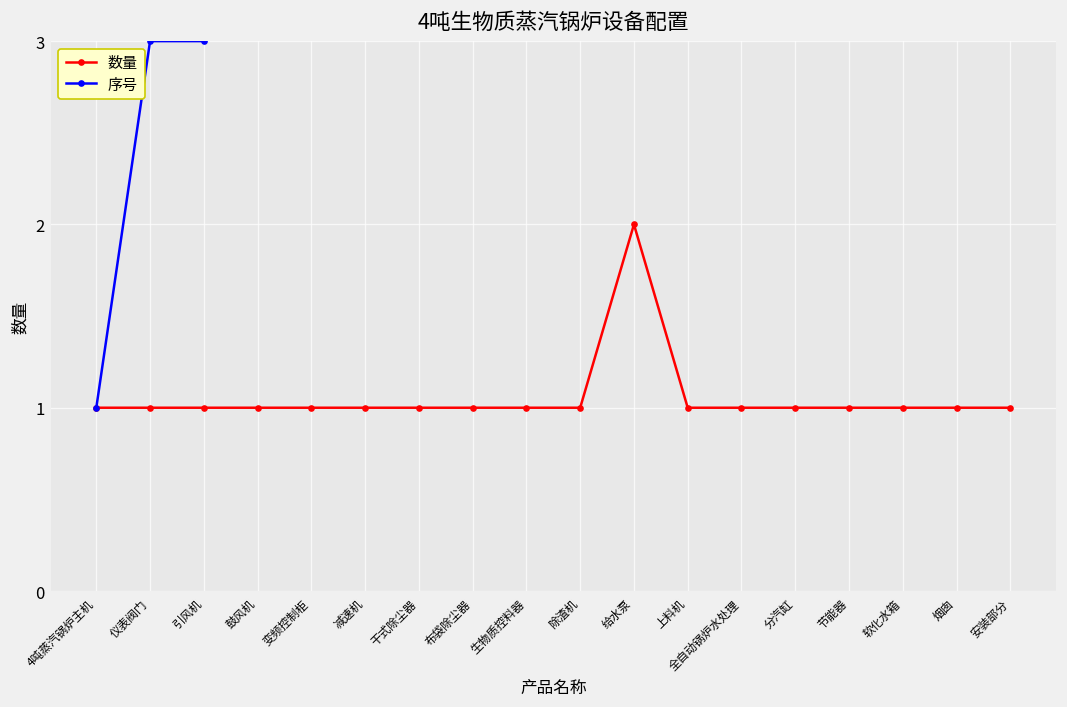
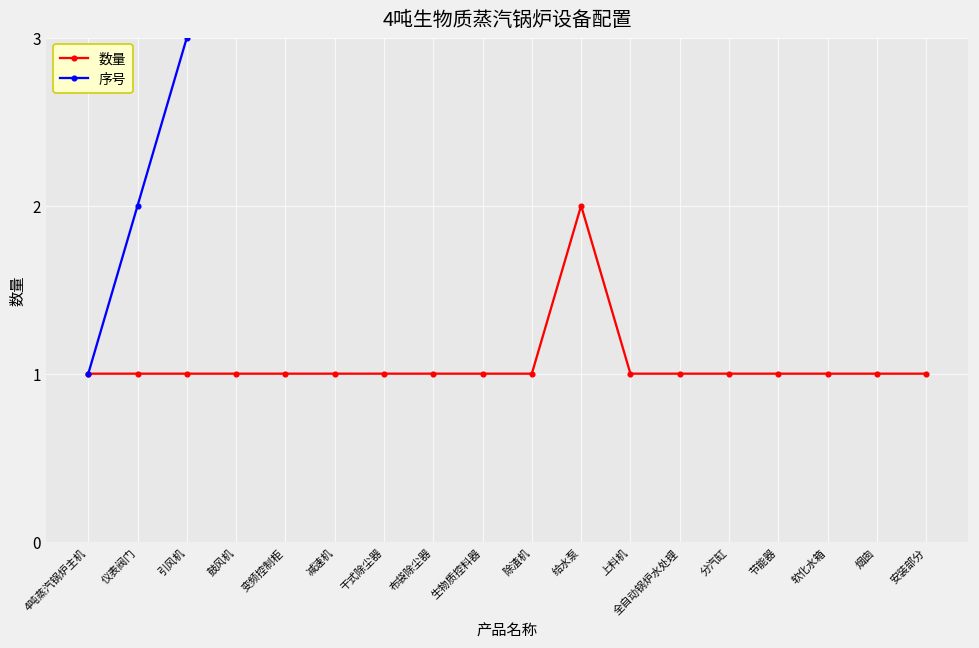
序号, 仪表阀门: 3 -> 2
